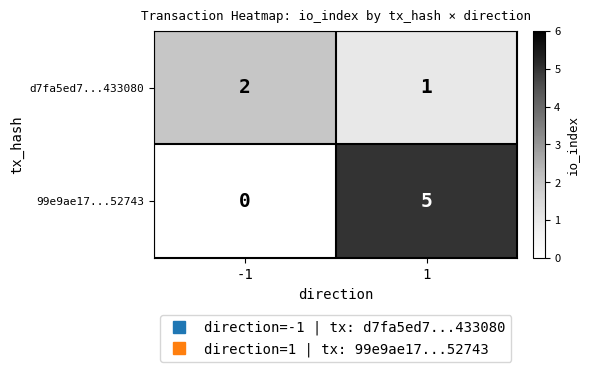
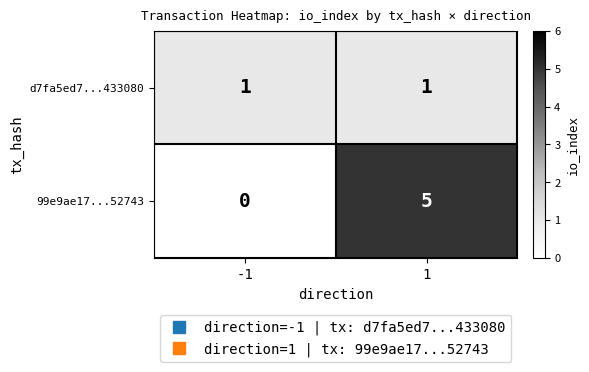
d7fa5ed7...433080, -1: 2 -> 1
